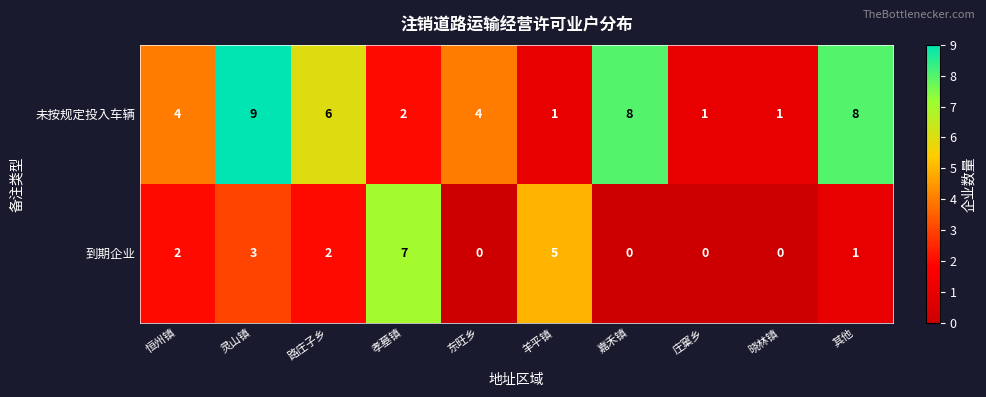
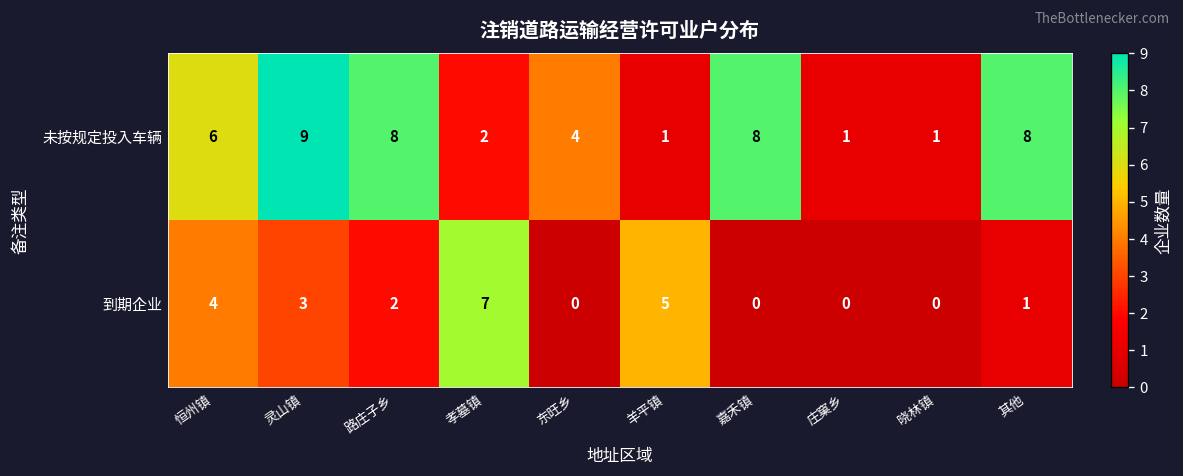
未按规定投入车辆, 恒州镇: 4 -> 6
未按规定投入车辆, 路庄子乡: 6 -> 8
到期企业, 恒州镇: 2 -> 4
